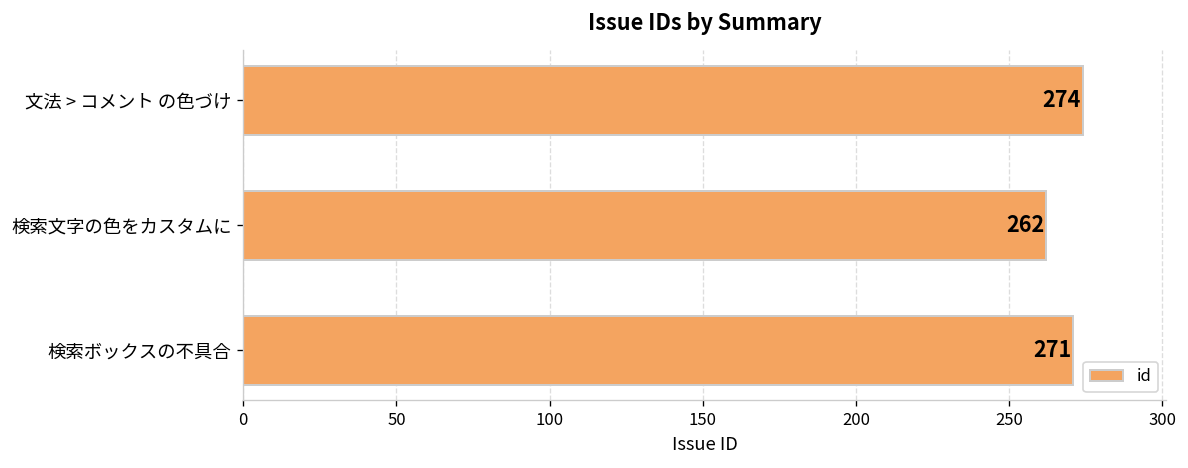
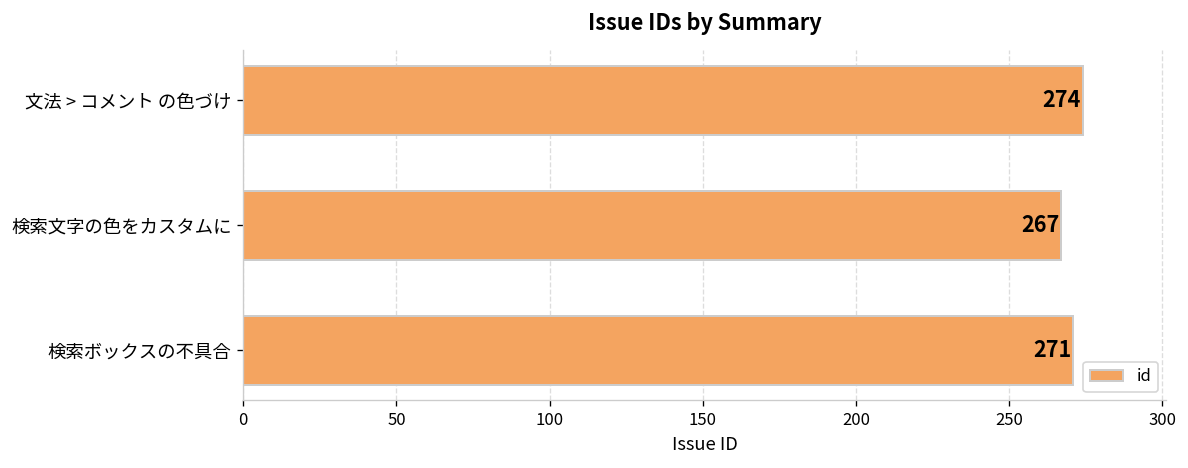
検索文字の色をカスタムに: 262 -> 267
